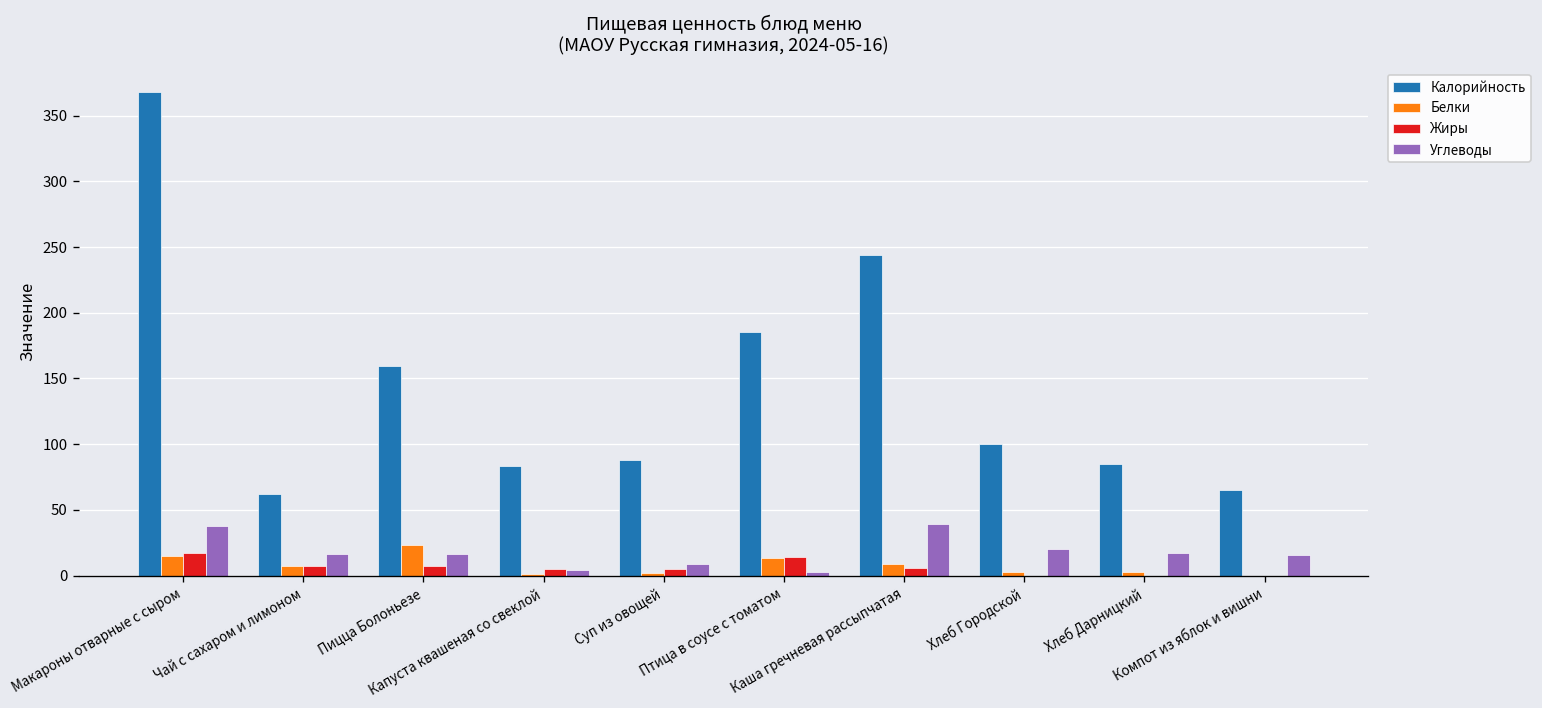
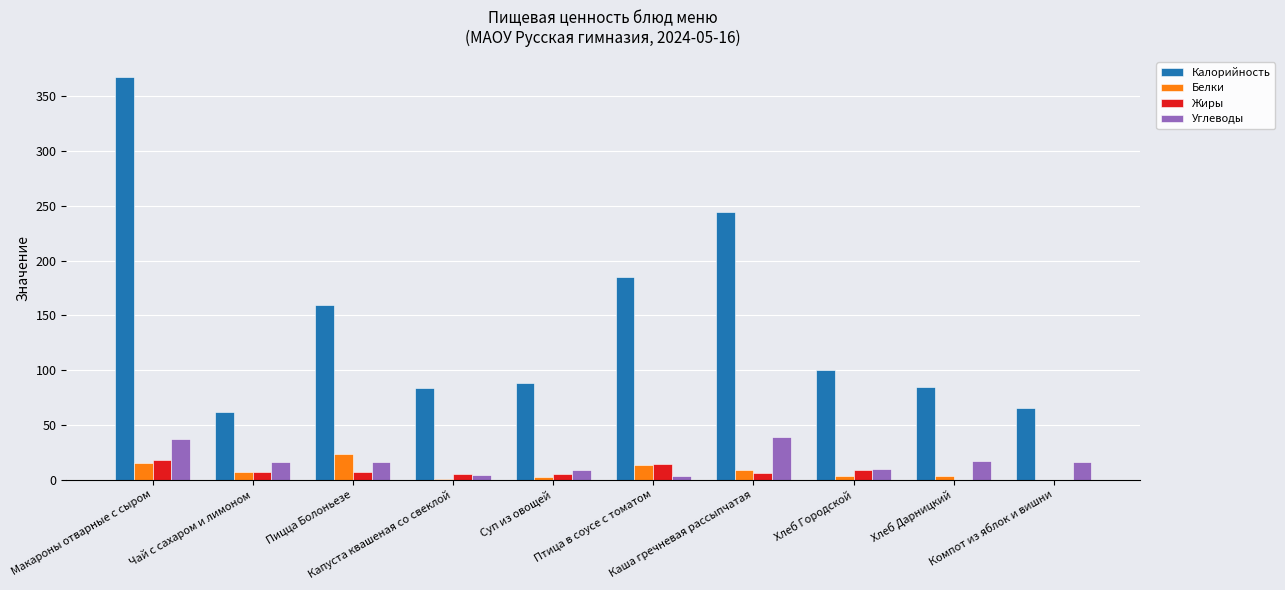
Жиры, Хлеб Городской: 0 -> 9
Углеводы, Хлеб Городской: 20 -> 10
